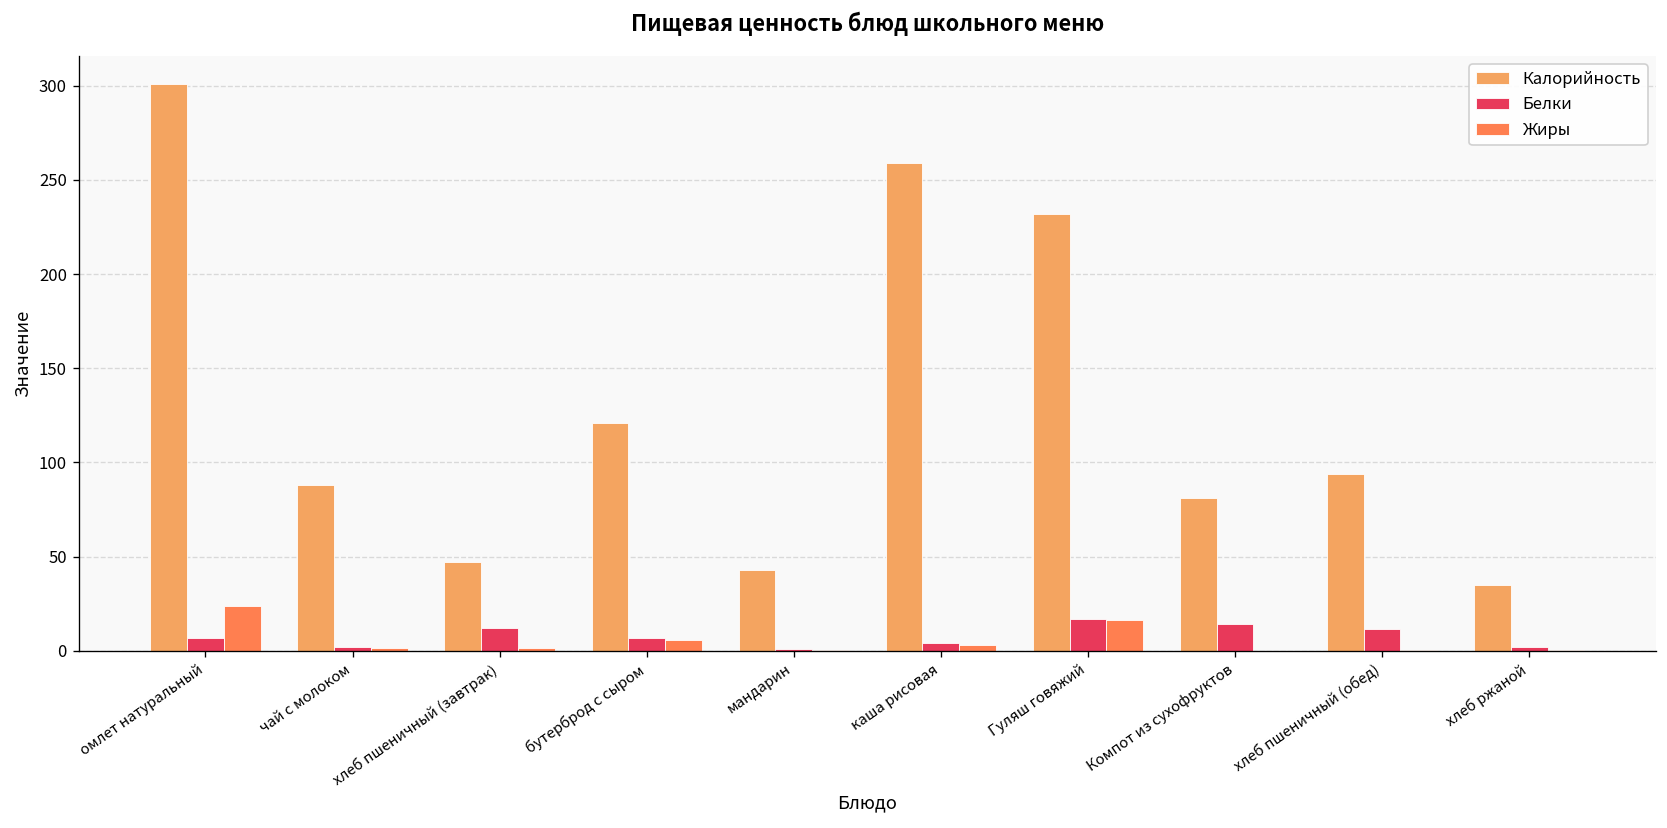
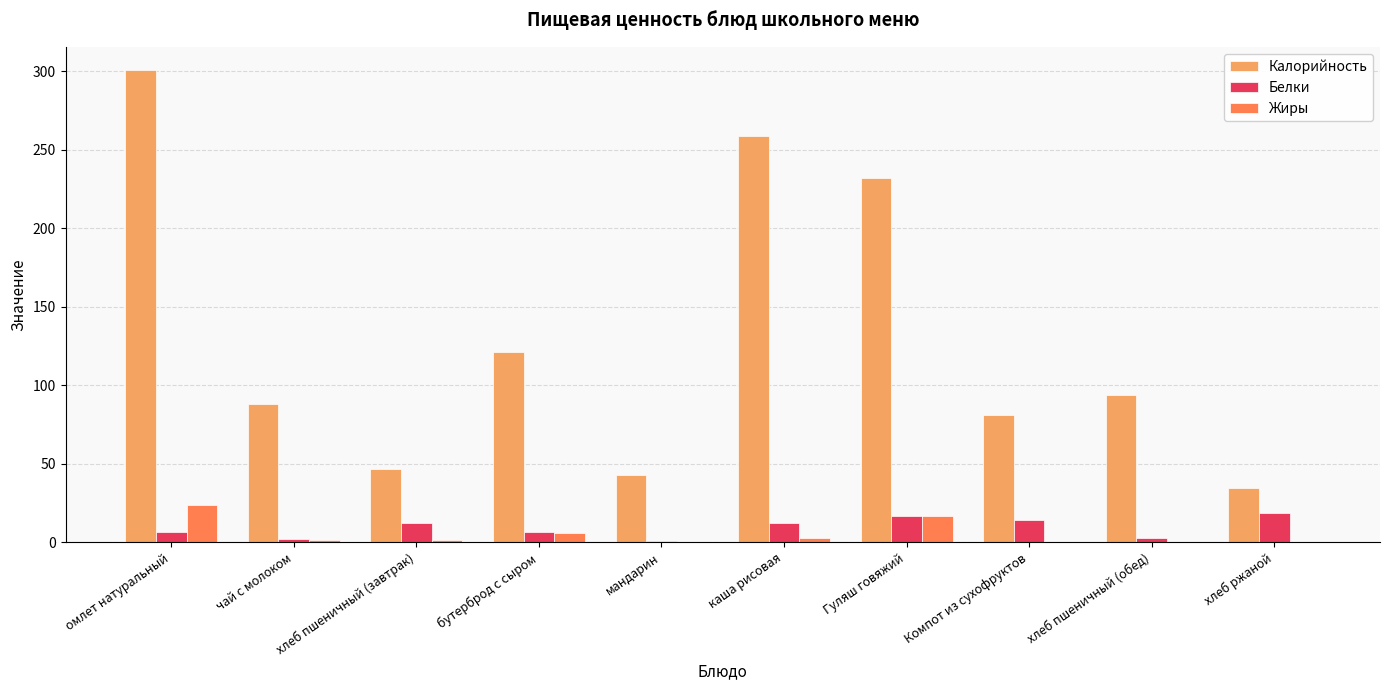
Белки, каша рисовая: 4 -> 13
Белки, хлеб пшеничный (обед): 11 -> 3
Белки, хлеб ржаной: 2 -> 19
